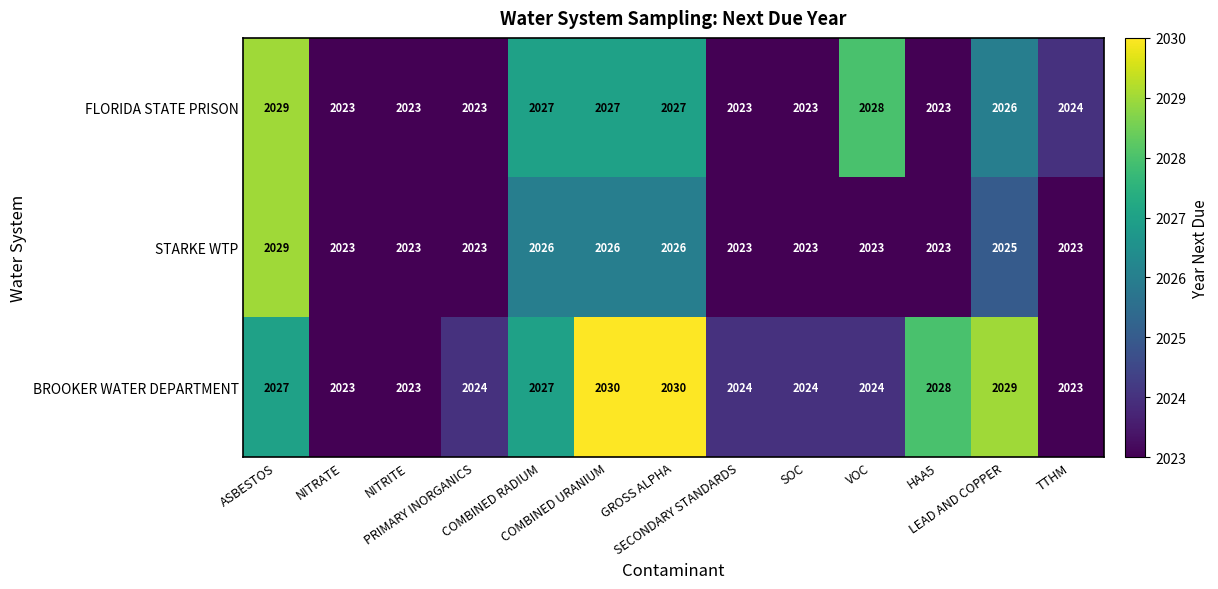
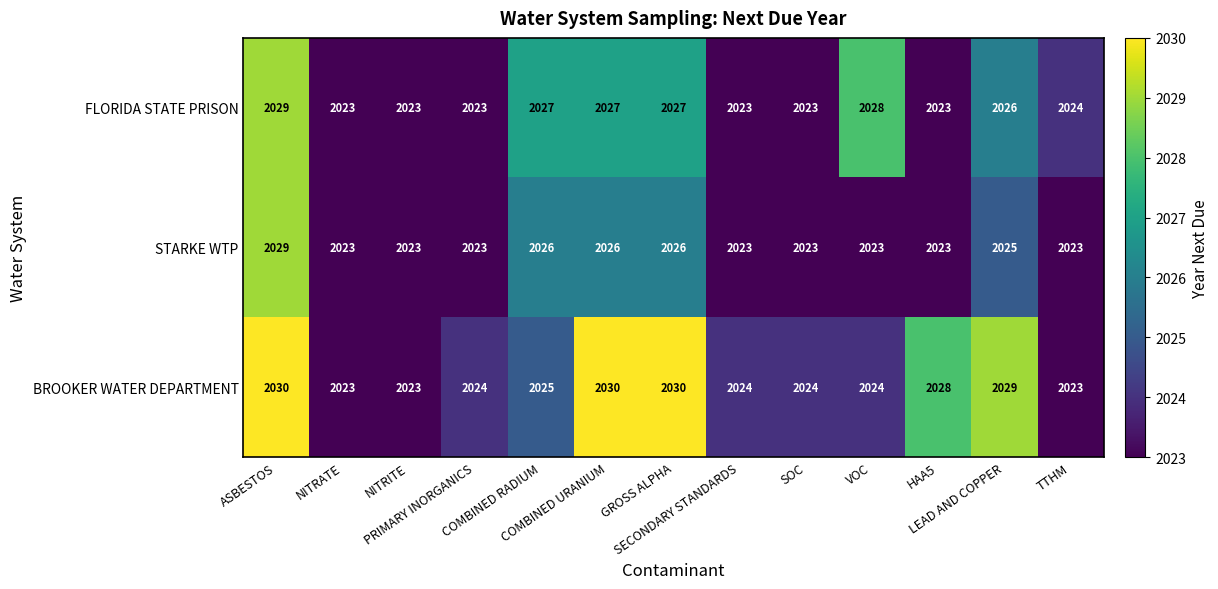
BROOKER WATER DEPARTMENT, ASBESTOS: 2027 -> 2030
BROOKER WATER DEPARTMENT, COMBINED RADIUM: 2027 -> 2025
